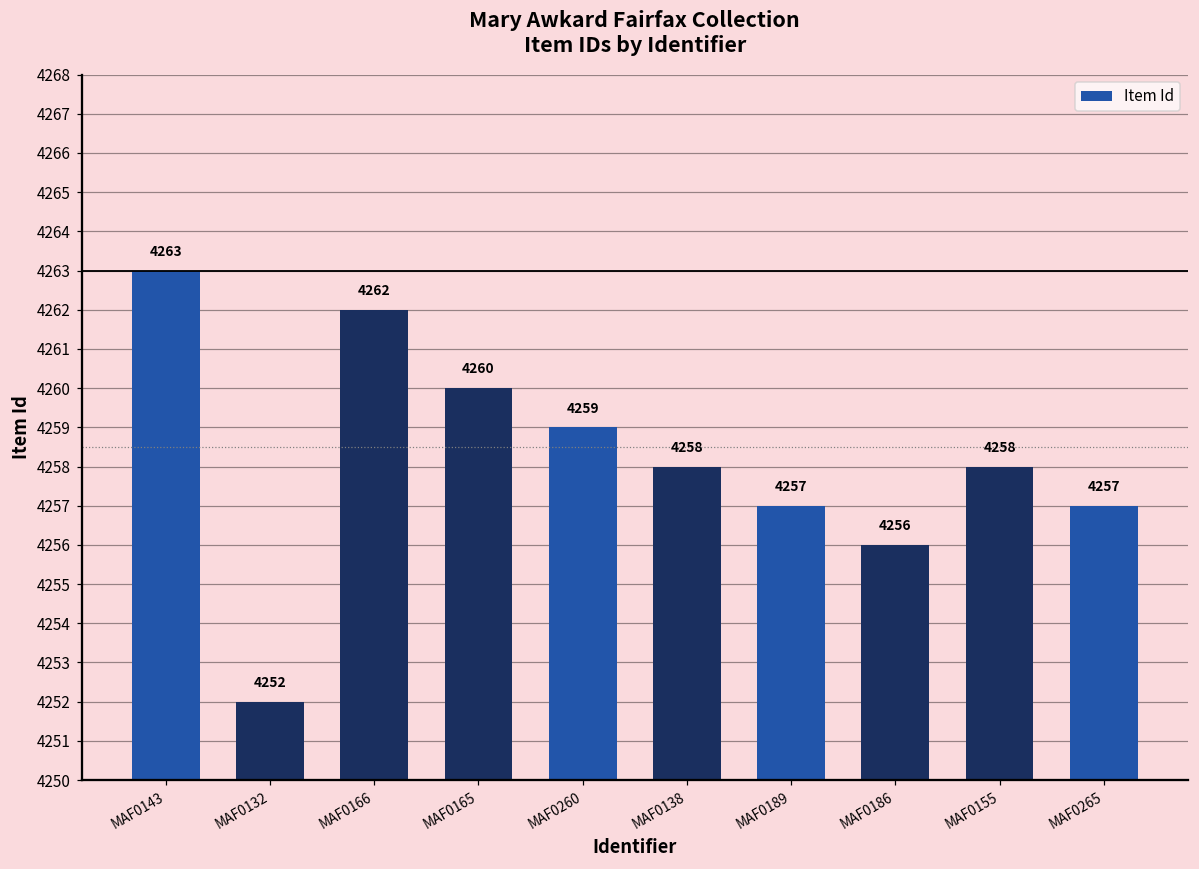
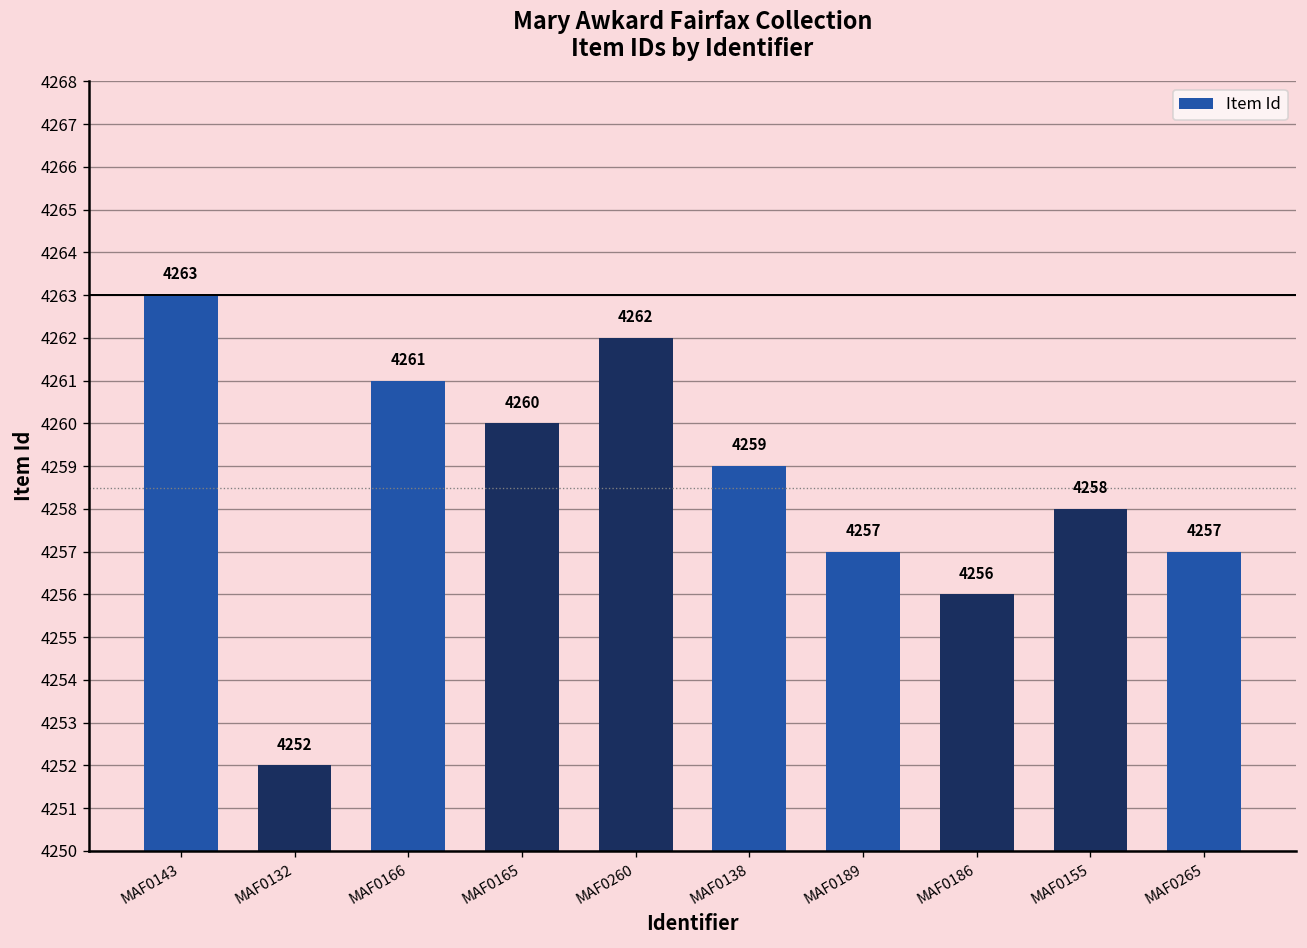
MAF0166: 4262 -> 4261
MAF0260: 4259 -> 4262
MAF0138: 4258 -> 4259
